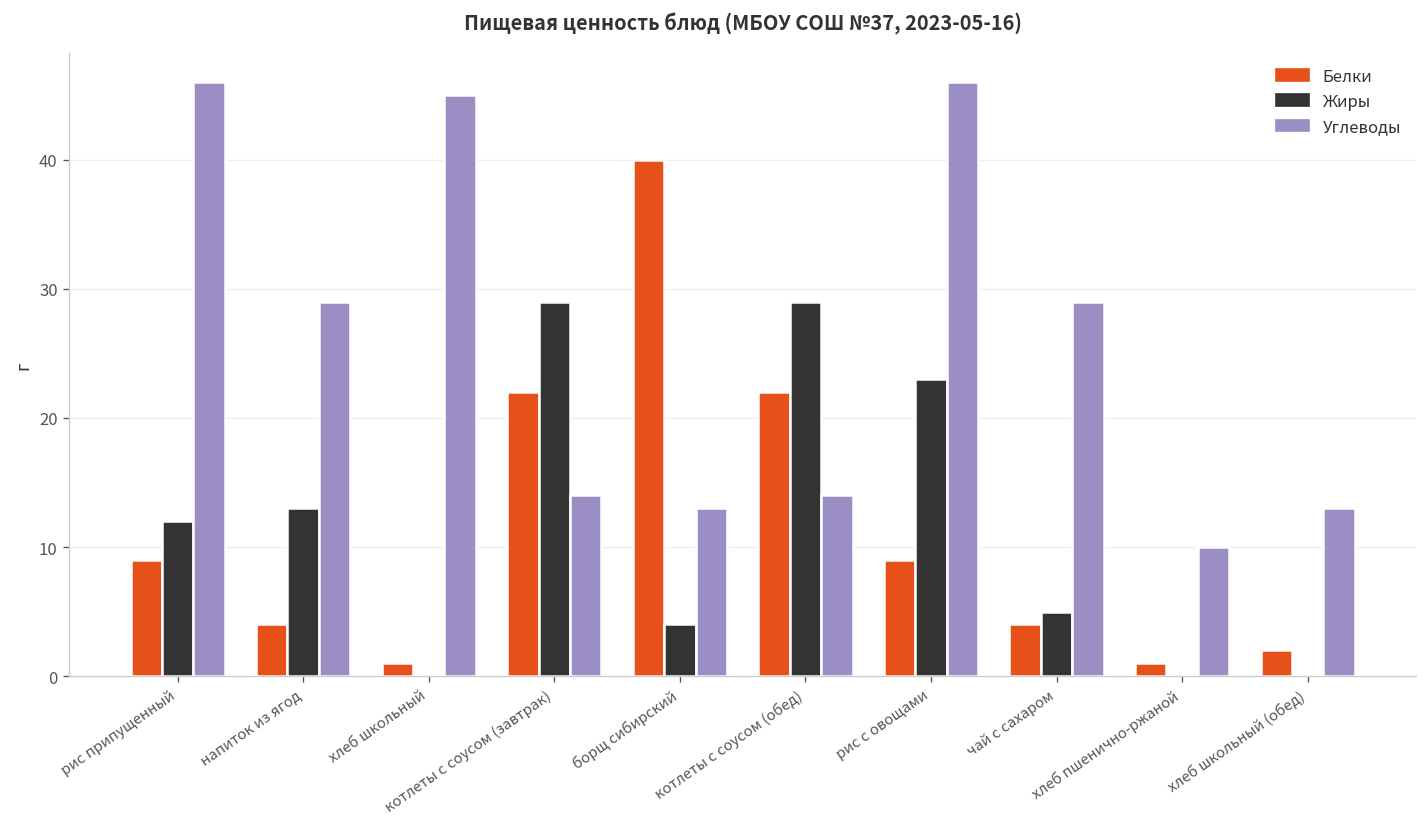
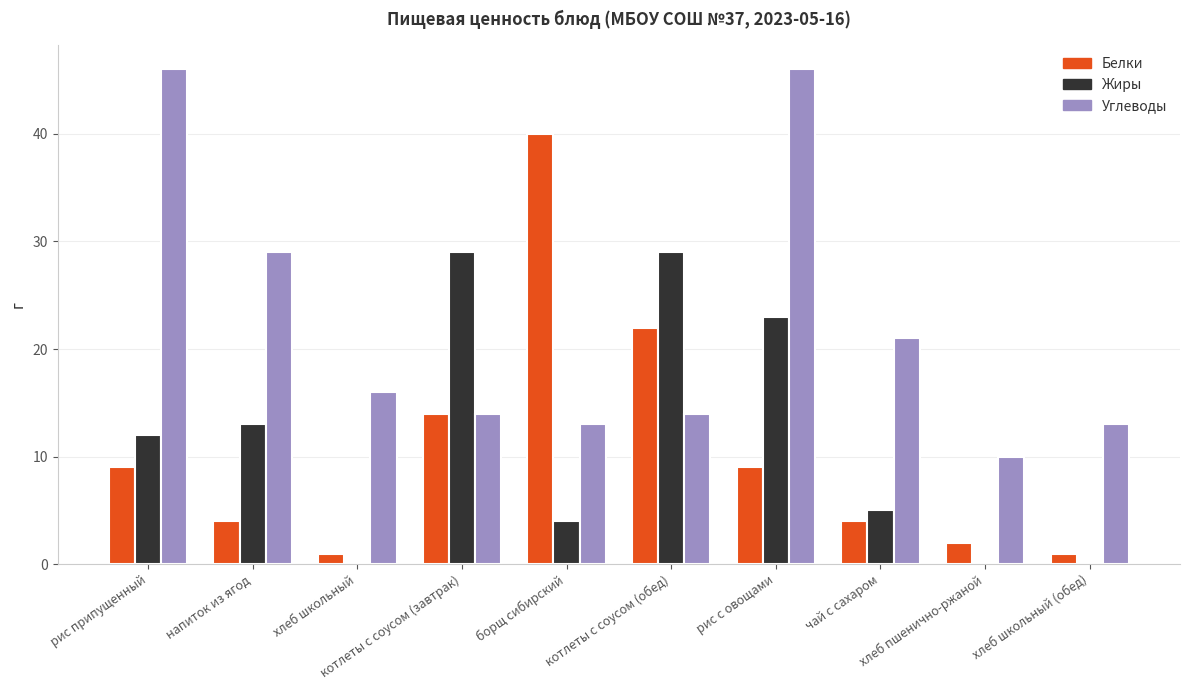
Углеводы, хлеб школьный: 45 -> 16
Белки, котлеты с соусом (завтрак): 22 -> 14
Углеводы, чай с сахаром: 29 -> 21
Белки, хлеб пшенично-ржаной: 1 -> 2
Белки, хлеб школьный (обед): 2 -> 1
